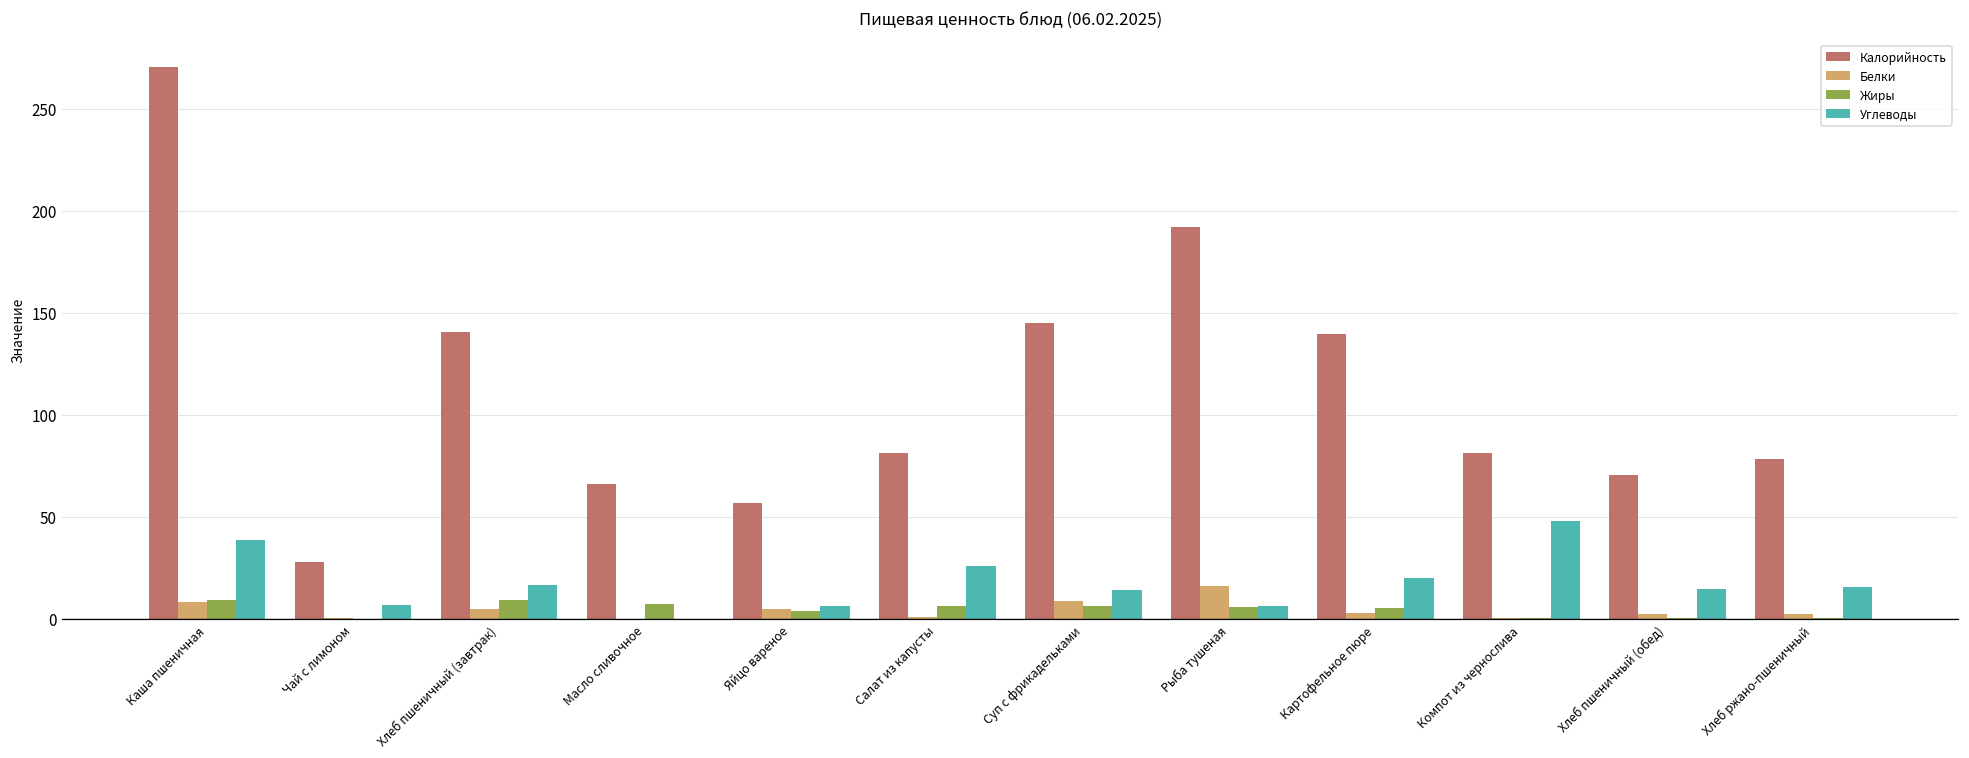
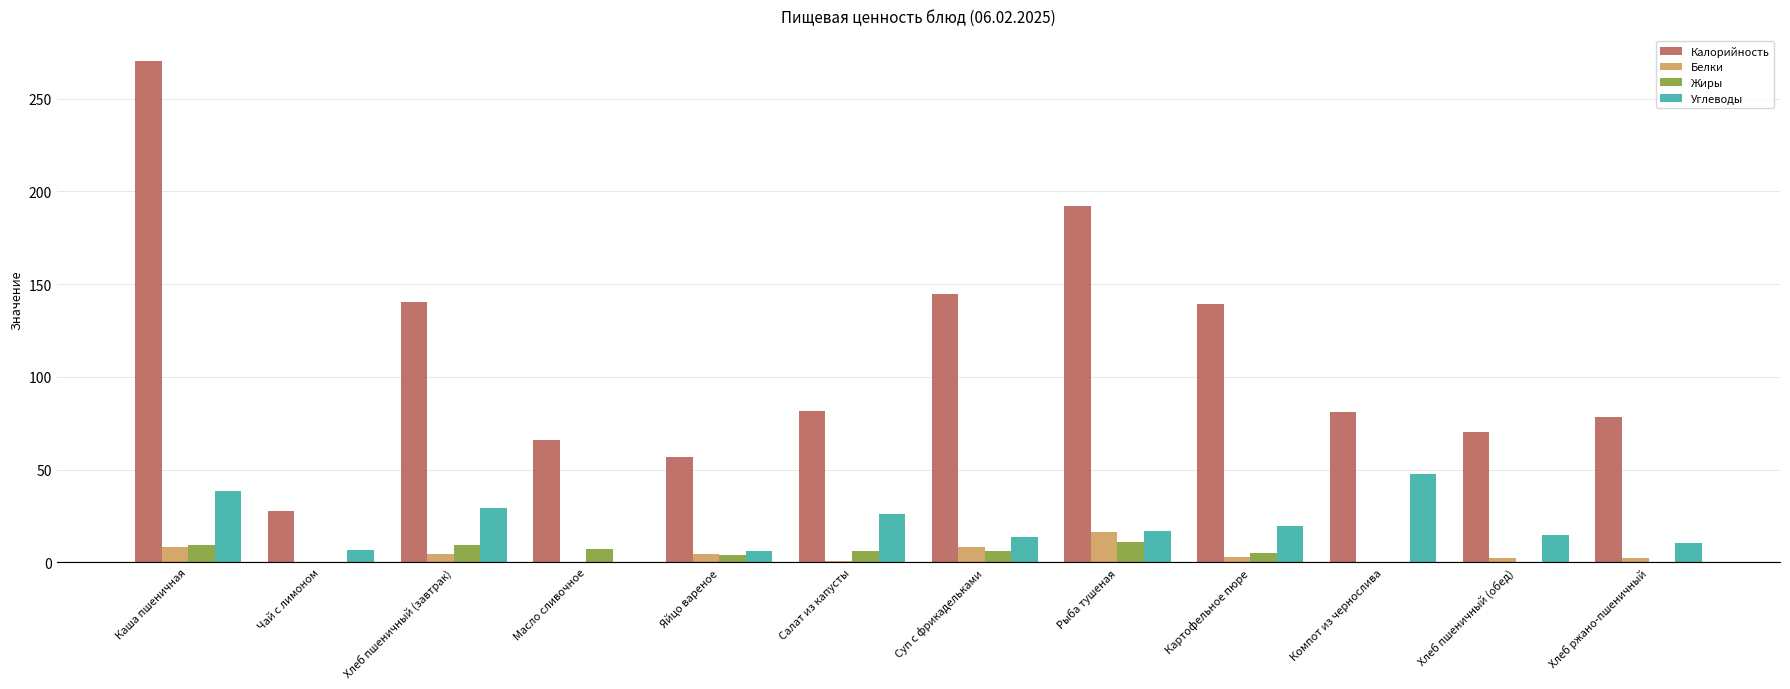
Углеводы, Хлеб пшеничный (завтрак): 17 -> 30
Жиры, Рыба тушеная: 6 -> 11
Углеводы, Рыба тушеная: 6 -> 17
Углеводы, Хлеб ржано-пшеничный: 16 -> 11
